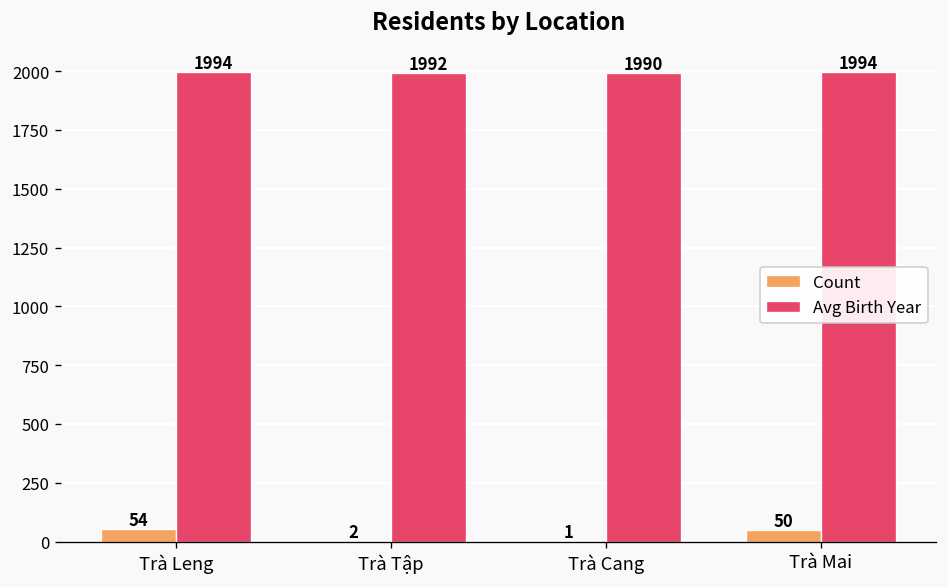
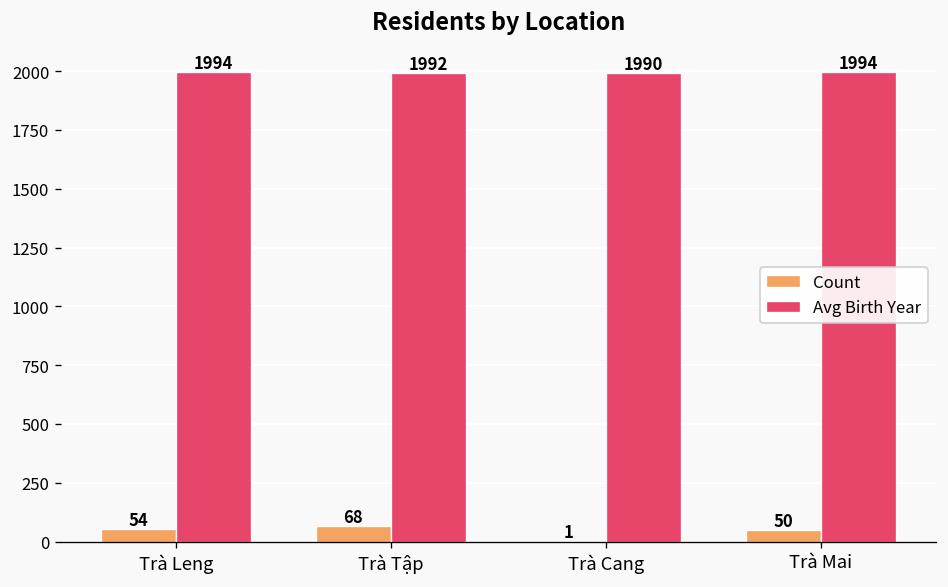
Count, Trà Tập: 2 -> 68
